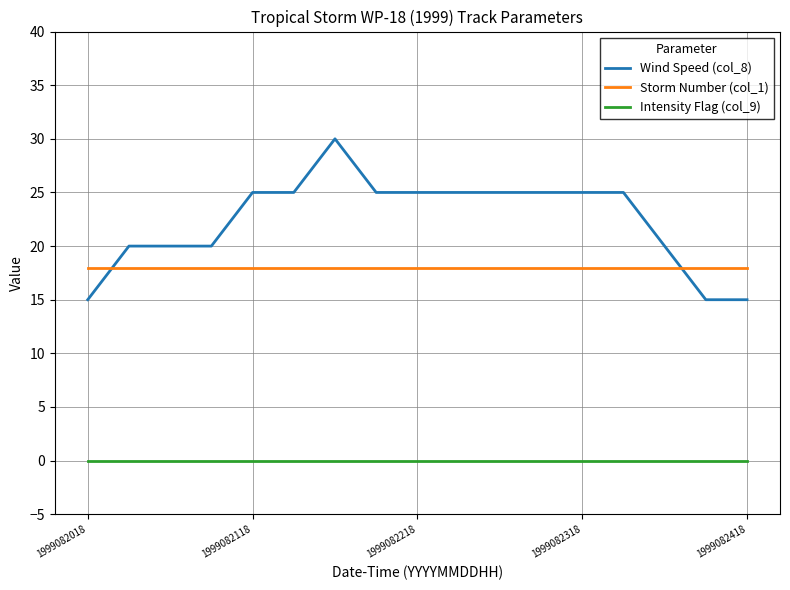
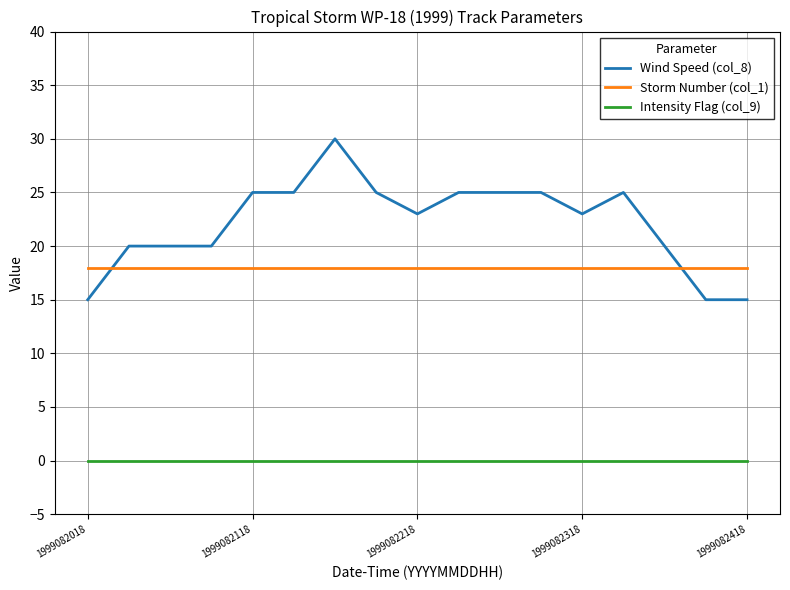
Wind Speed (col_8), 1999082218: 25 -> 23
Wind Speed (col_8), 1999082318: 25 -> 23
